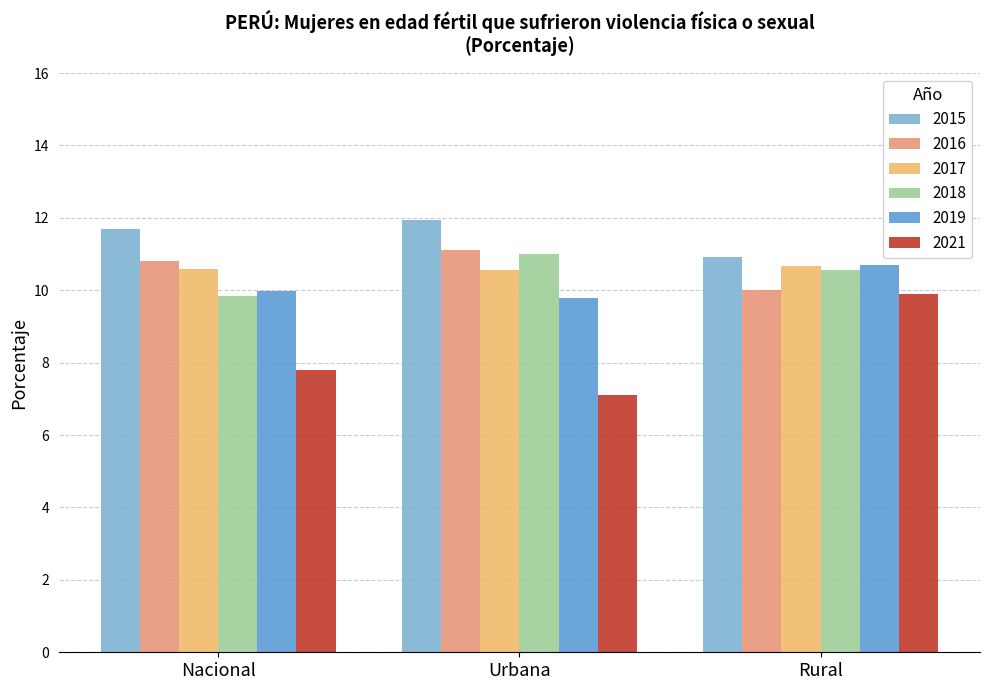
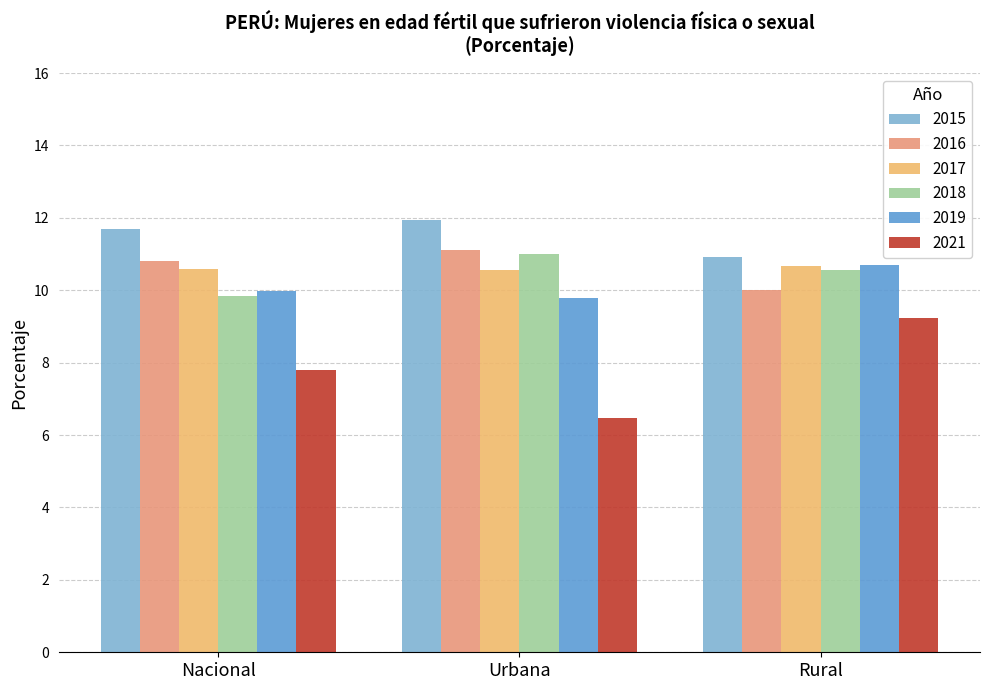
2021, Urbana: 7.1 -> 6.5
2021, Rural: 9.9 -> 9.2
